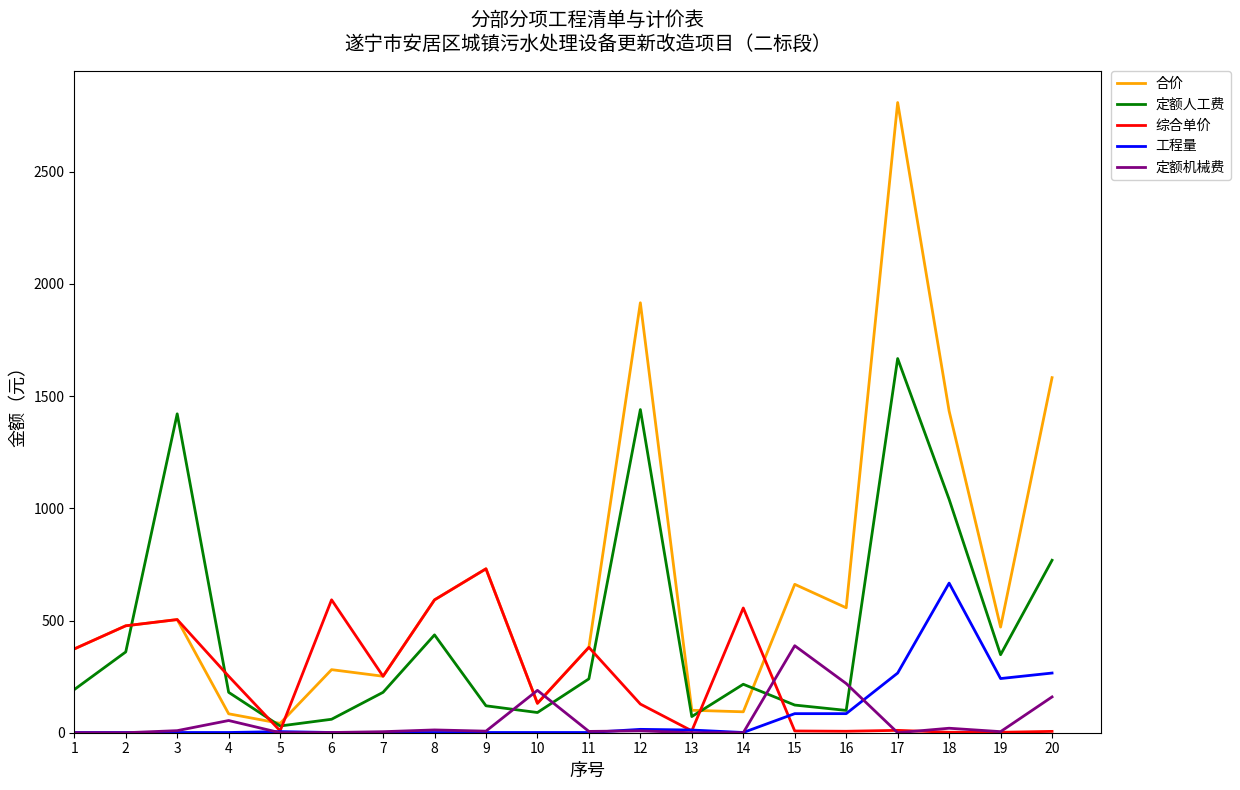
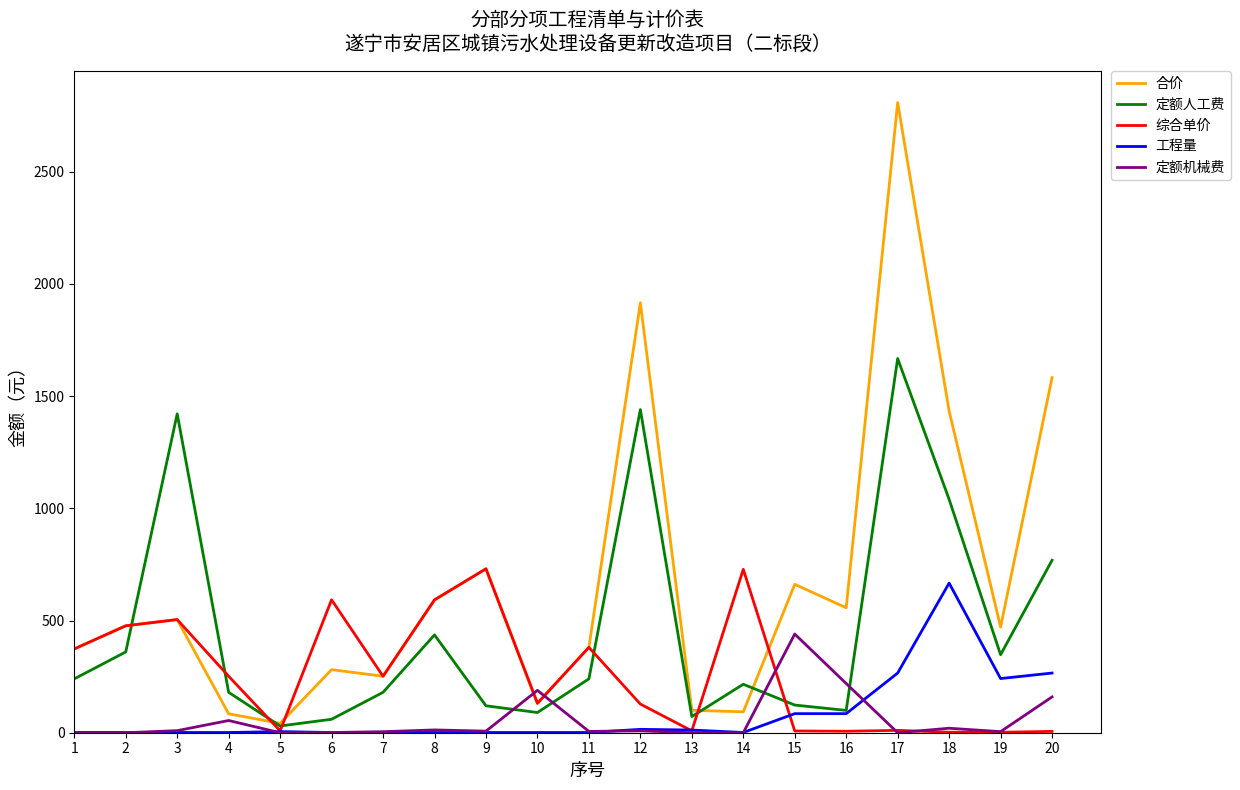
定额人工费, 1: 190 -> 240
综合单价, 14: 560 -> 730
定额机械费, 15: 390 -> 440
